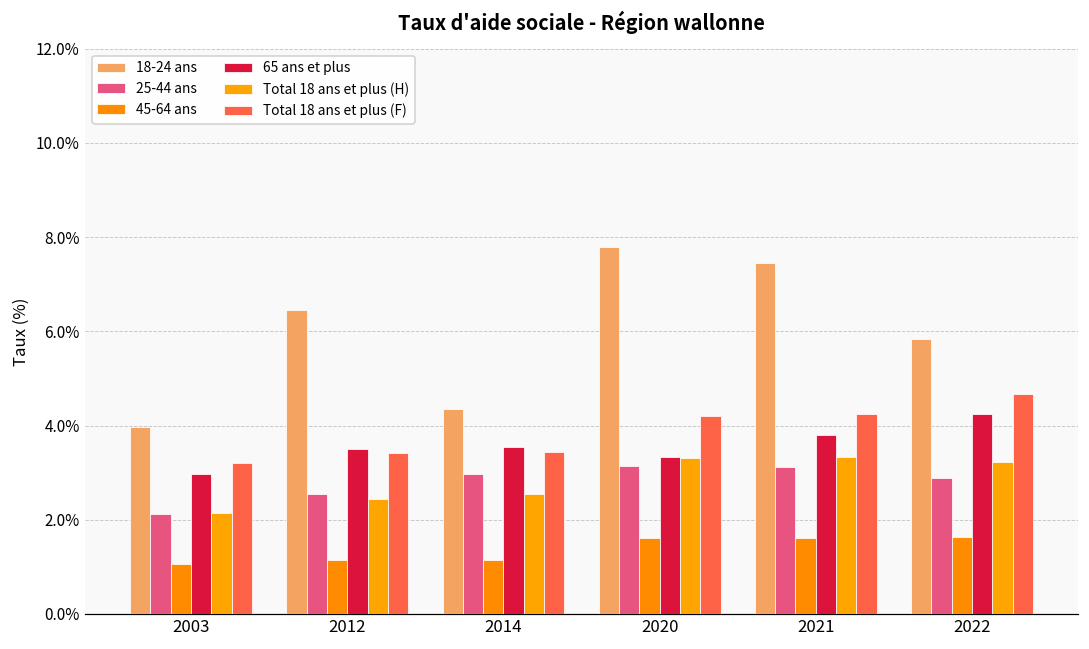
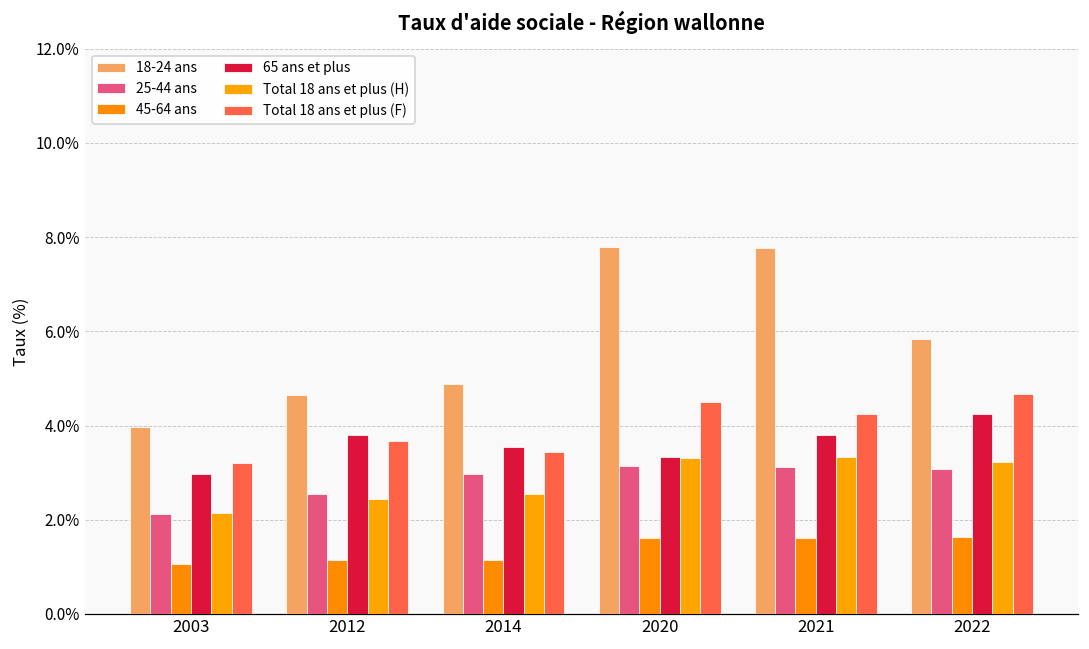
18-24 ans, 2012: 6.5% -> 4.6%
65 ans et plus, 2012: 3.5% -> 3.8%
Total 18 ans et plus (F), 2012: 3.4% -> 3.7%
18-24 ans, 2014: 4.4% -> 4.9%
Total 18 ans et plus (F), 2020: 4.2% -> 4.5%
18-24 ans, 2021: 7.5% -> 7.8%
25-44 ans, 2022: 2.9% -> 3.1%
